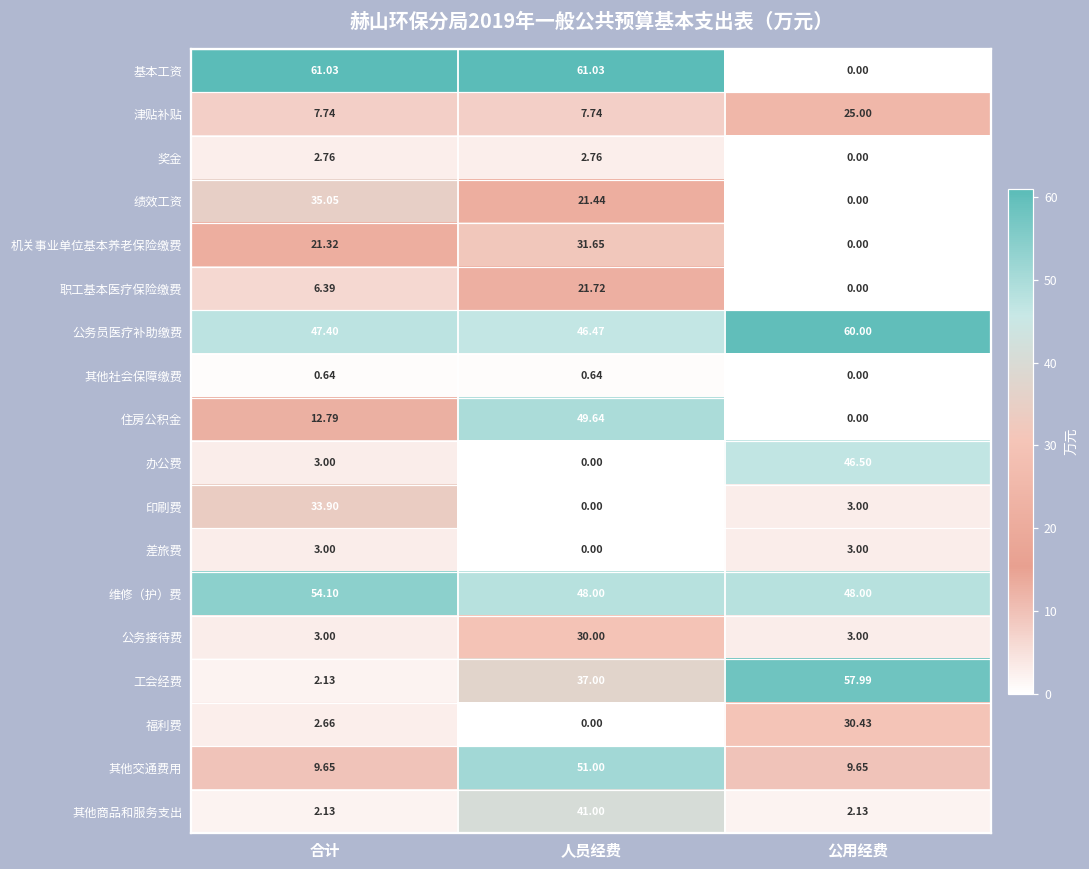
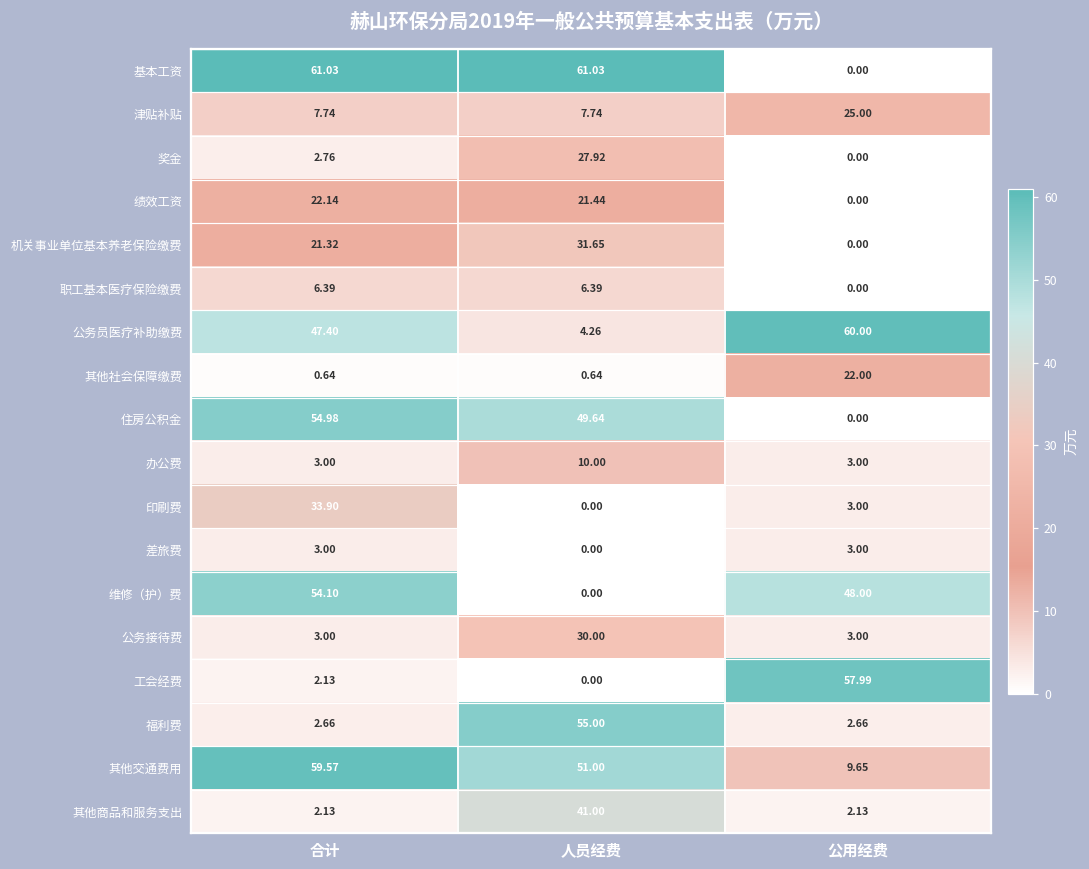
奖金, 人员经费: 2.76 -> 27.92
绩效工资, 合计: 35.05 -> 22.14
职工基本医疗保险缴费, 人员经费: 21.72 -> 6.39
公务员医疗补助缴费, 人员经费: 46.47 -> 4.26
其他社会保障缴费, 公用经费: 0.00 -> 22.00
住房公积金, 合计: 12.79 -> 54.98
办公费, 人员经费: 0.00 -> 10.00
办公费, 公用经费: 46.50 -> 3.00
维修（护）费, 人员经费: 48.00 -> 0.00
工会经费, 人员经费: 37.00 -> 0.00
福利费, 人员经费: 0.00 -> 55.00
福利费, 公用经费: 30.43 -> 2.66
其他交通费用, 合计: 9.65 -> 59.57
